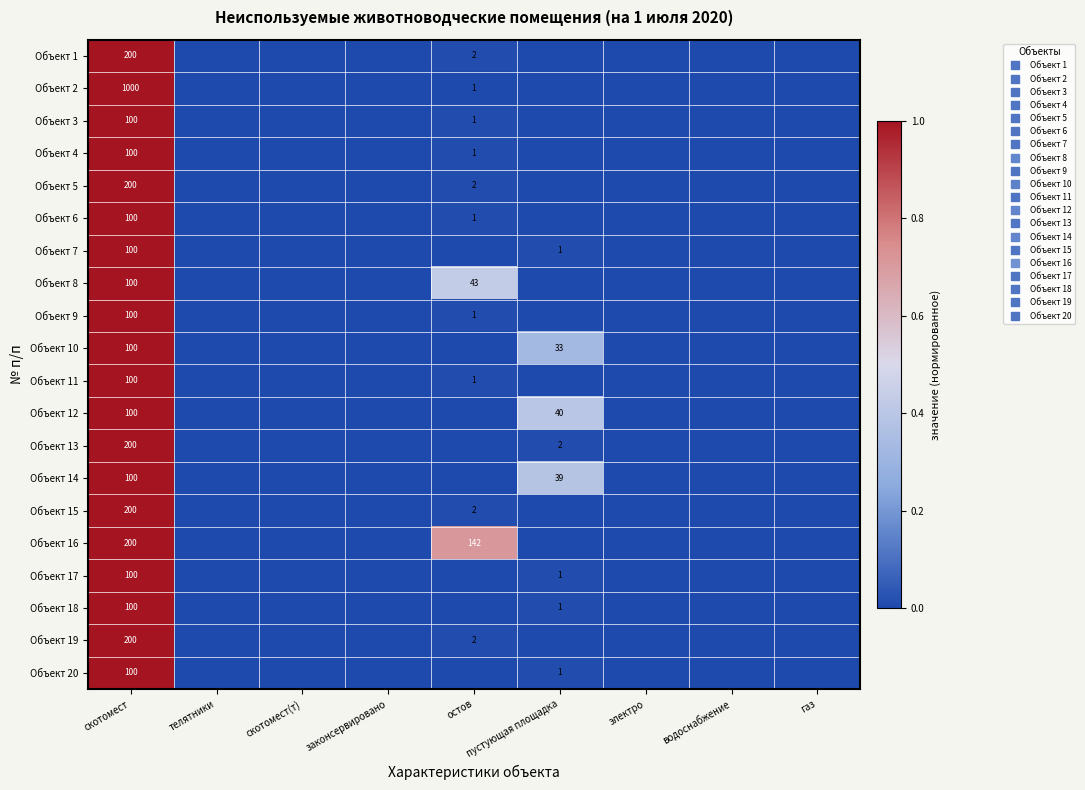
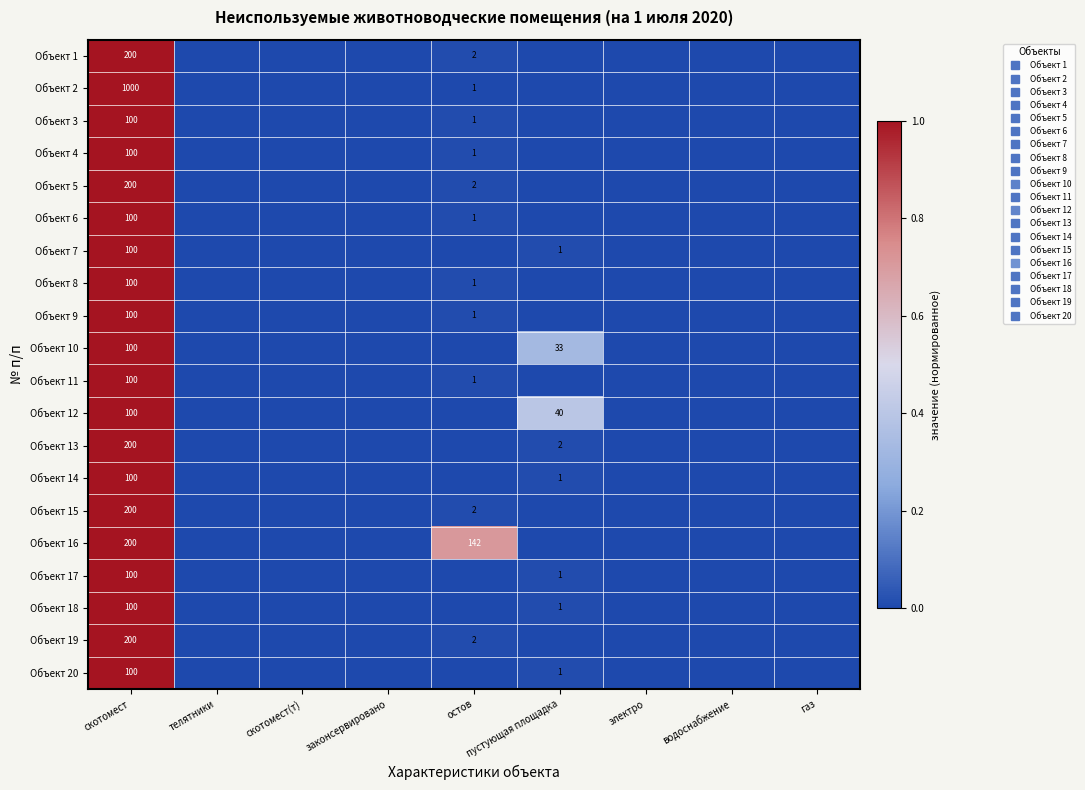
Объект 8, остов: 43 -> 1
Объект 14, пустующая площадка: 39 -> 1
